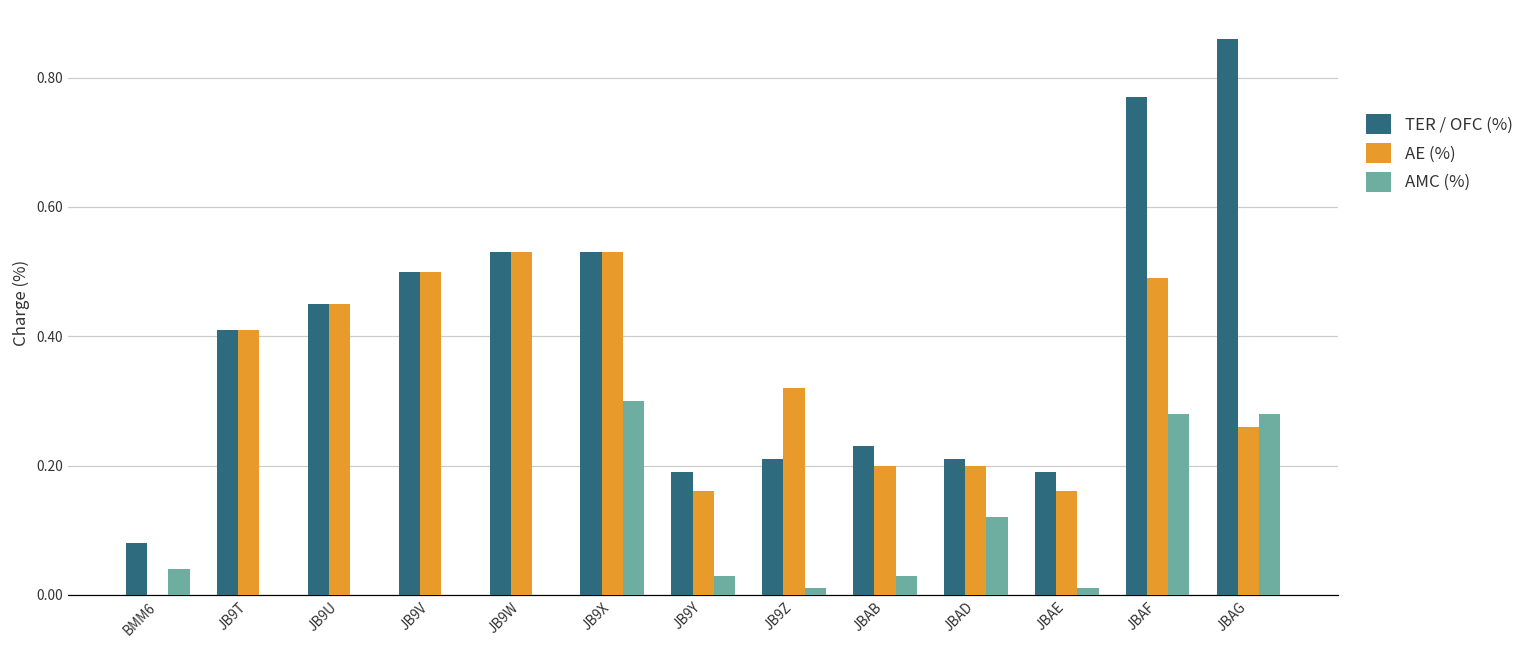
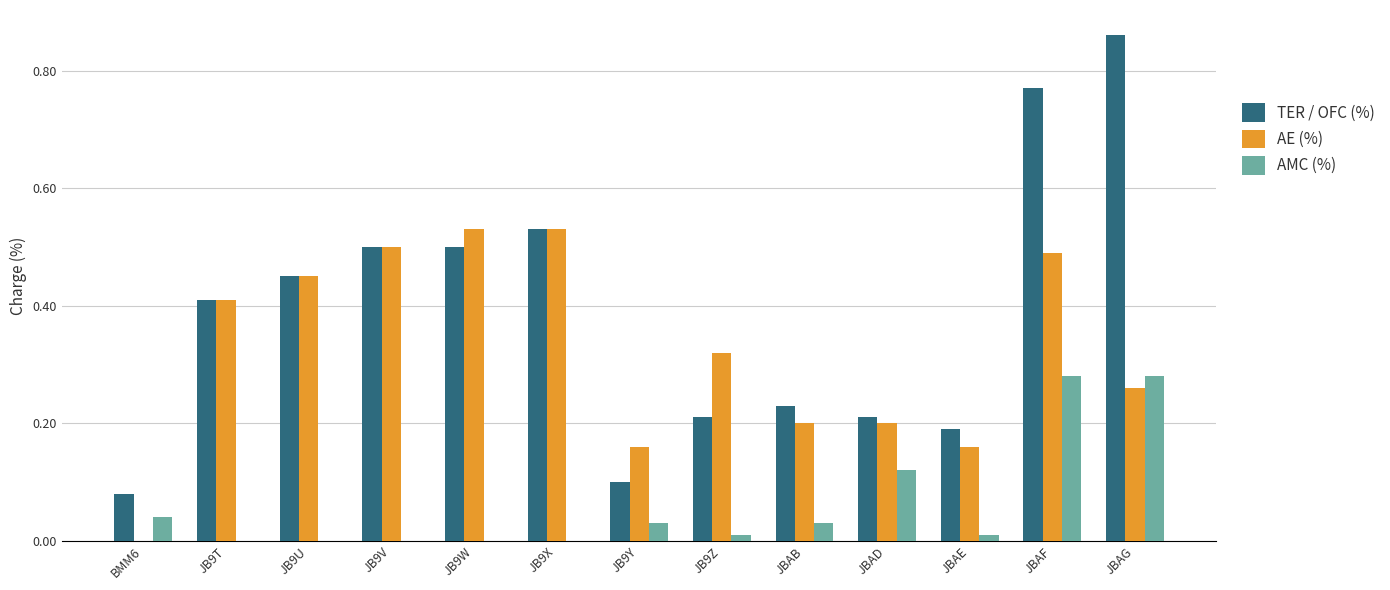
TER / OFC (%), JB9W: 0.53 -> 0.50
AMC (%), JB9X: 0.3 -> 0.0
TER / OFC (%), JB9Y: 0.19 -> 0.10
